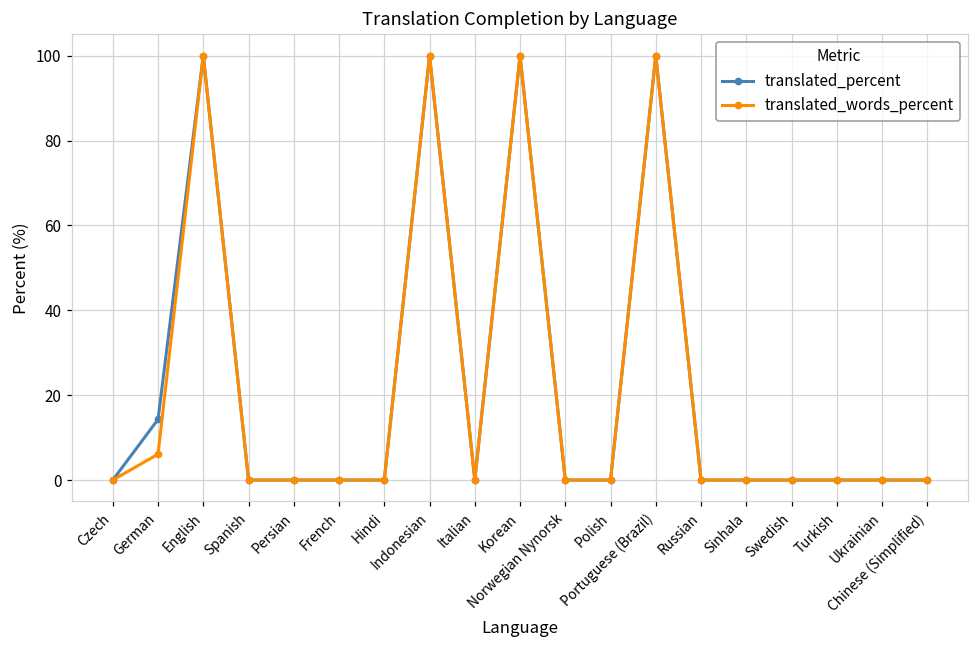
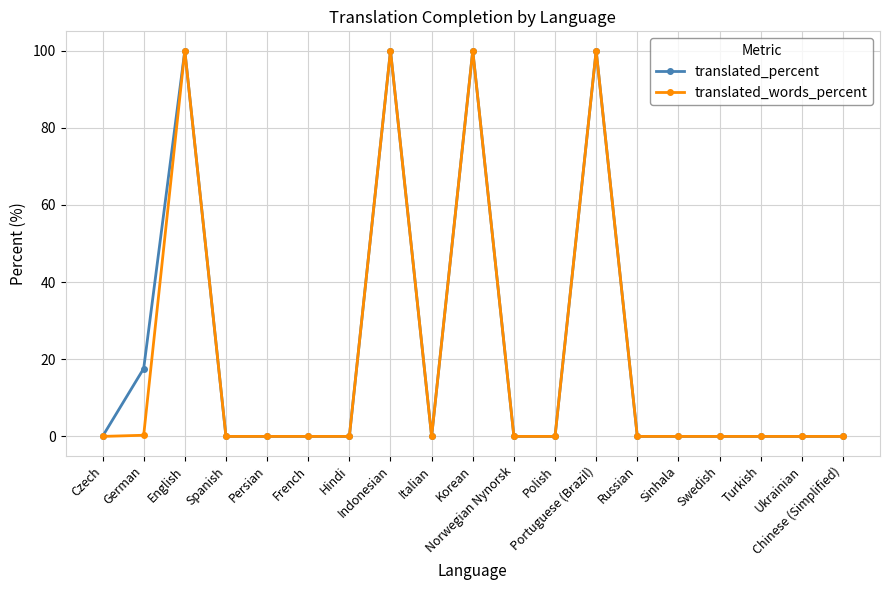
translated_percent, German: 14 -> 18
translated_words_percent, German: 6 -> 0
